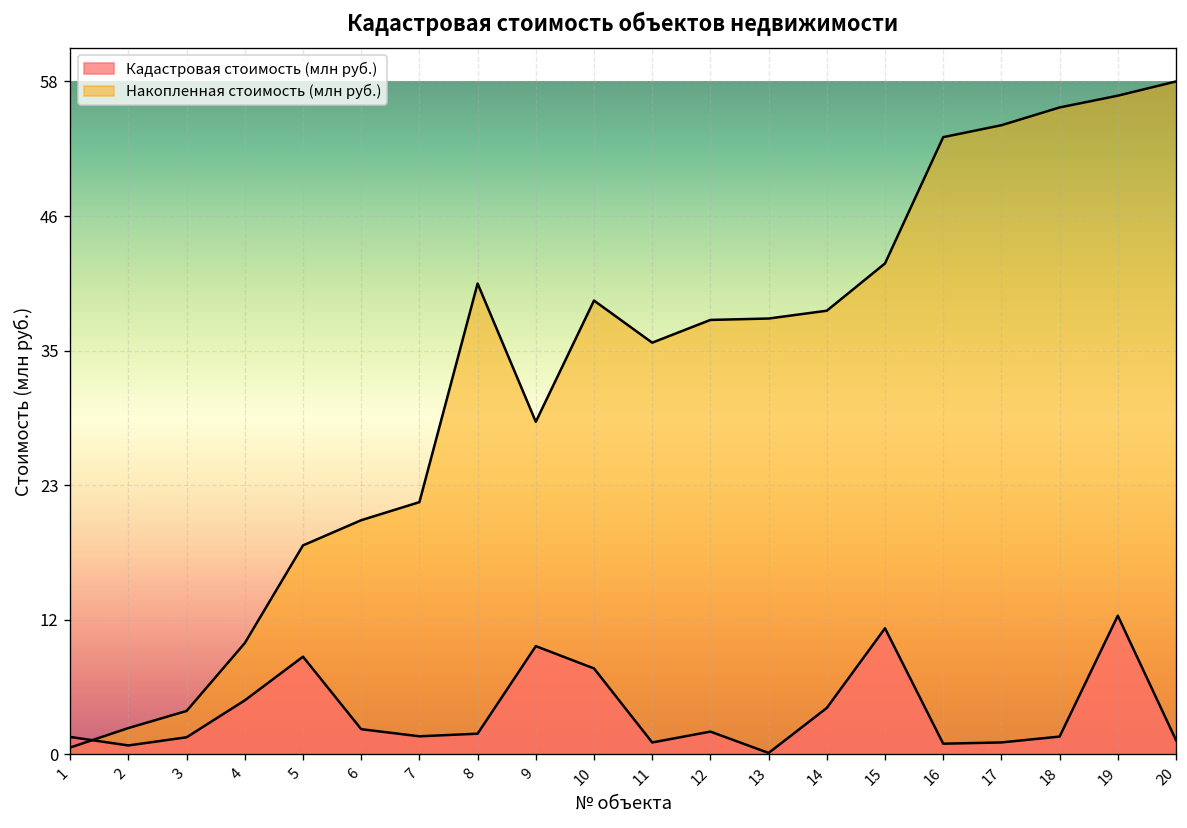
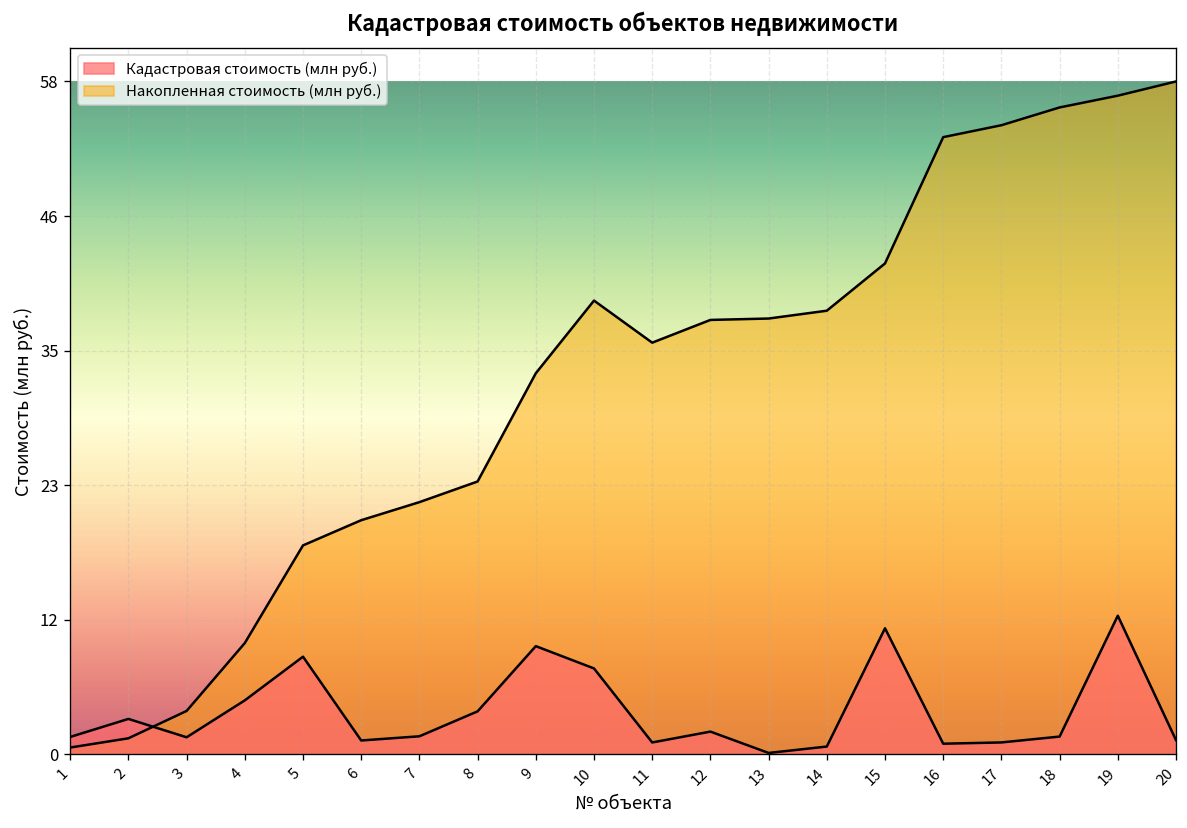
Кадастровая стоимость (млн руб.), 2: 1 -> 3
Накопленная стоимость (млн руб.), 2: 2 -> 1
Кадастровая стоимость (млн руб.), 6: 2 -> 1
Кадастровая стоимость (млн руб.), 8: 2 -> 4
Накопленная стоимость (млн руб.), 8: 40 -> 23
Накопленная стоимость (млн руб.), 9: 29 -> 33
Кадастровая стоимость (млн руб.), 14: 4 -> 1
